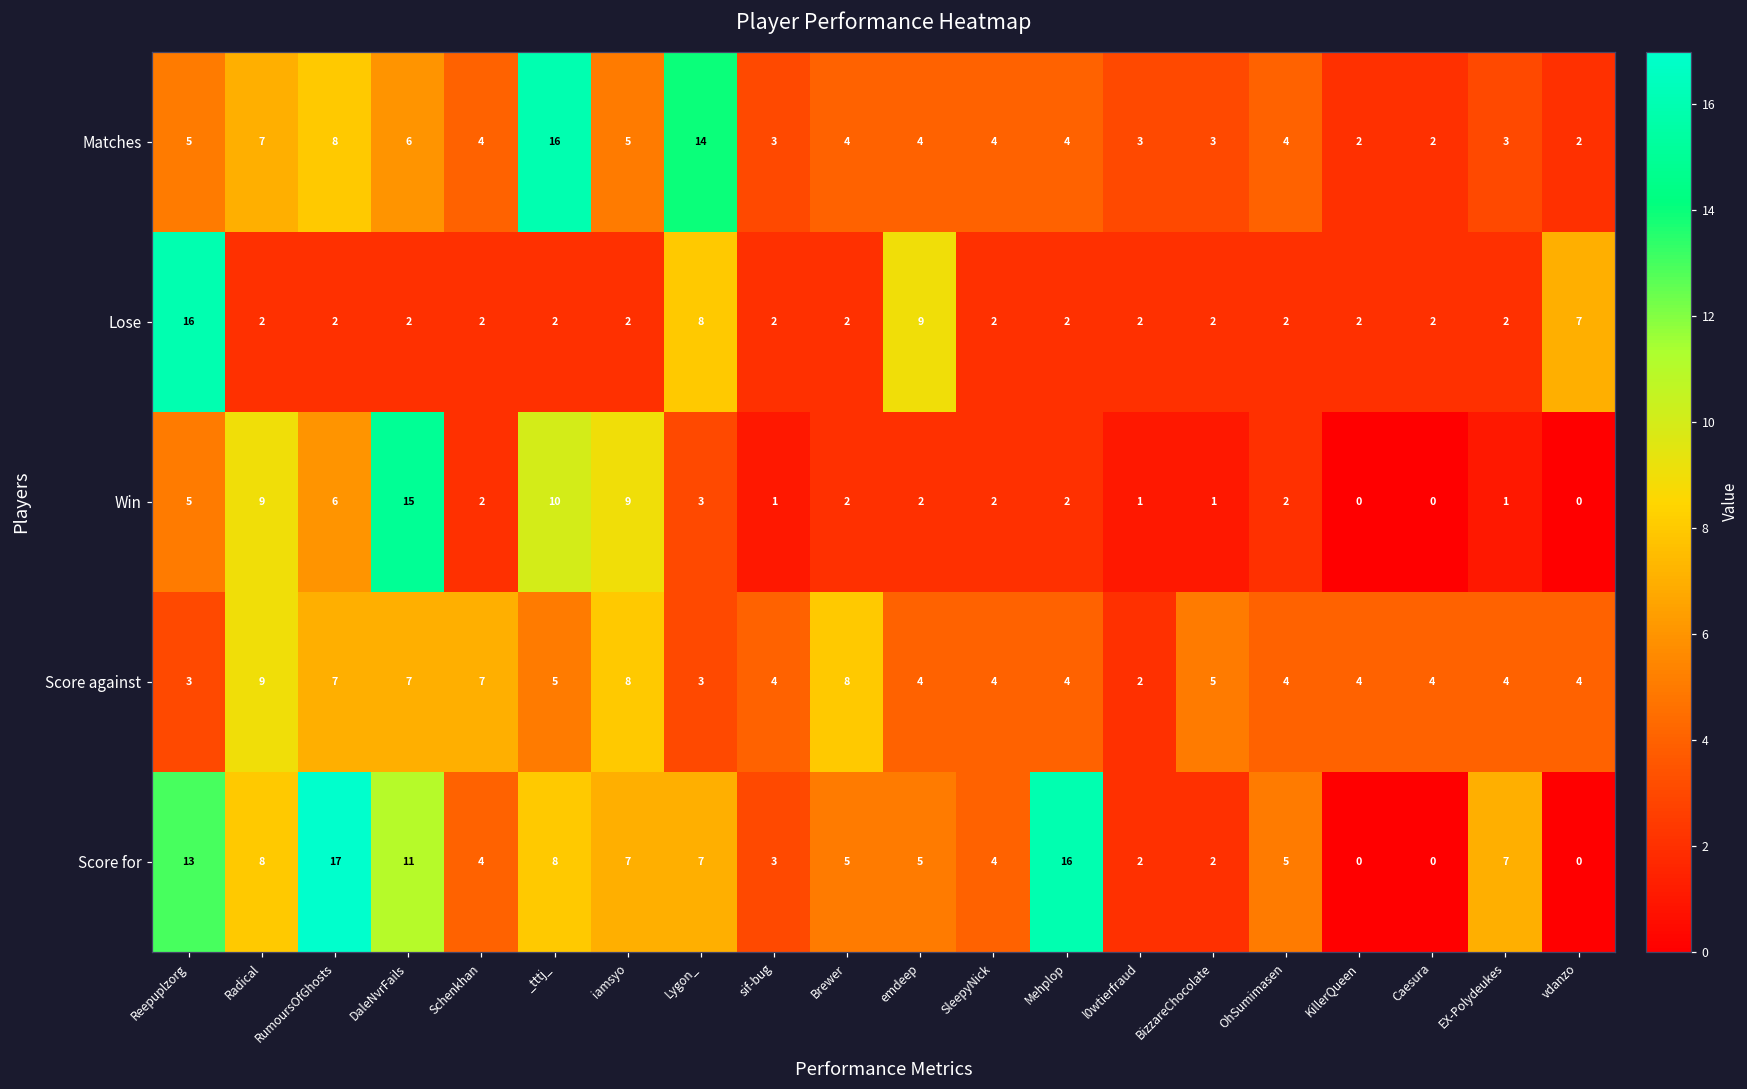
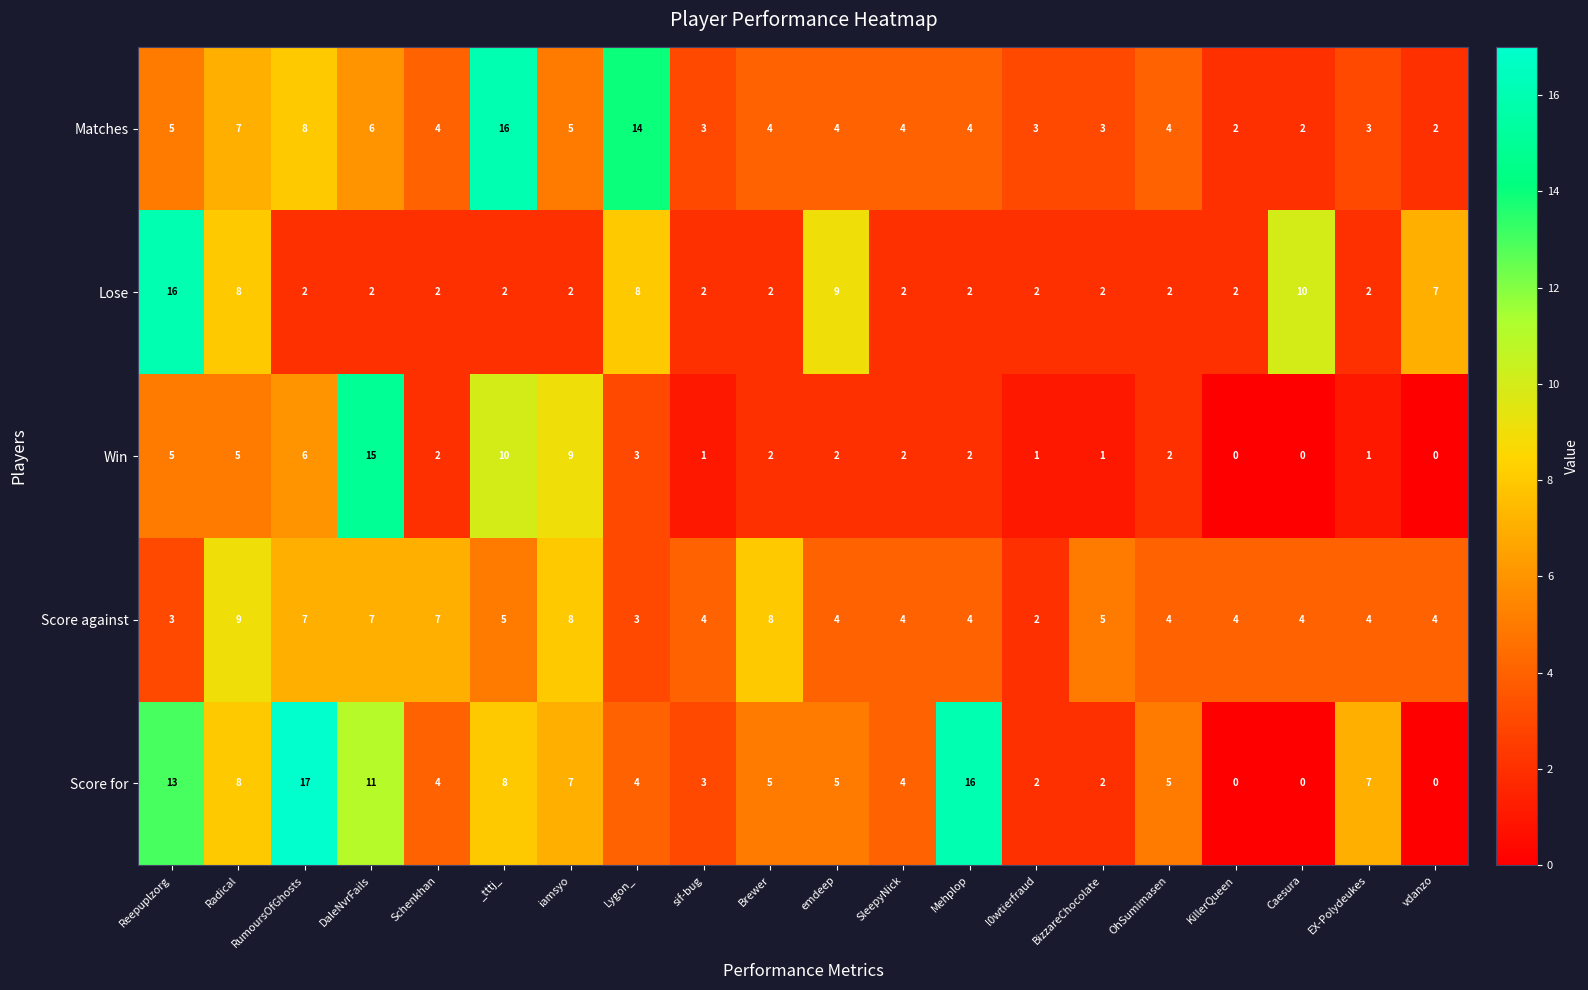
Lose, Radical: 2 -> 8
Lose, Caesura: 2 -> 10
Win, Radical: 9 -> 5
Score for, Lygon_: 7 -> 4
